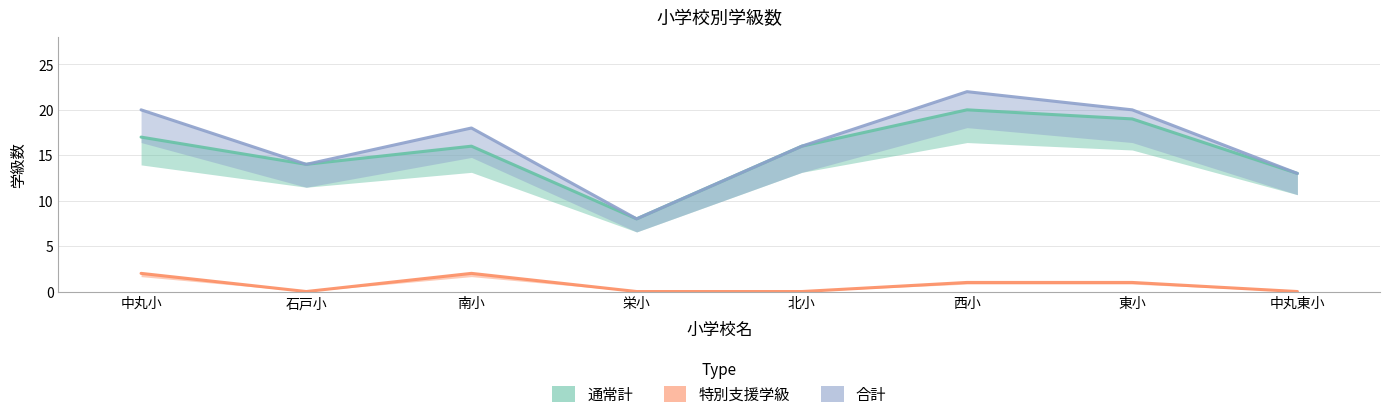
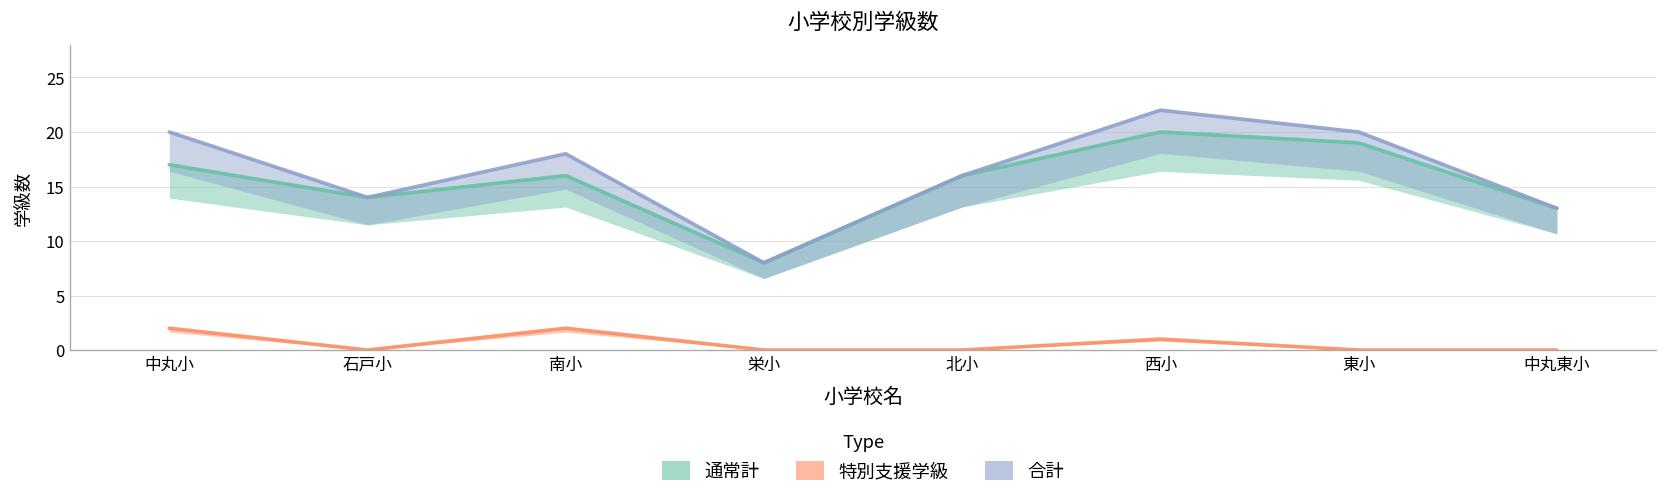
特別支援学級, 東小: 1 -> 0
